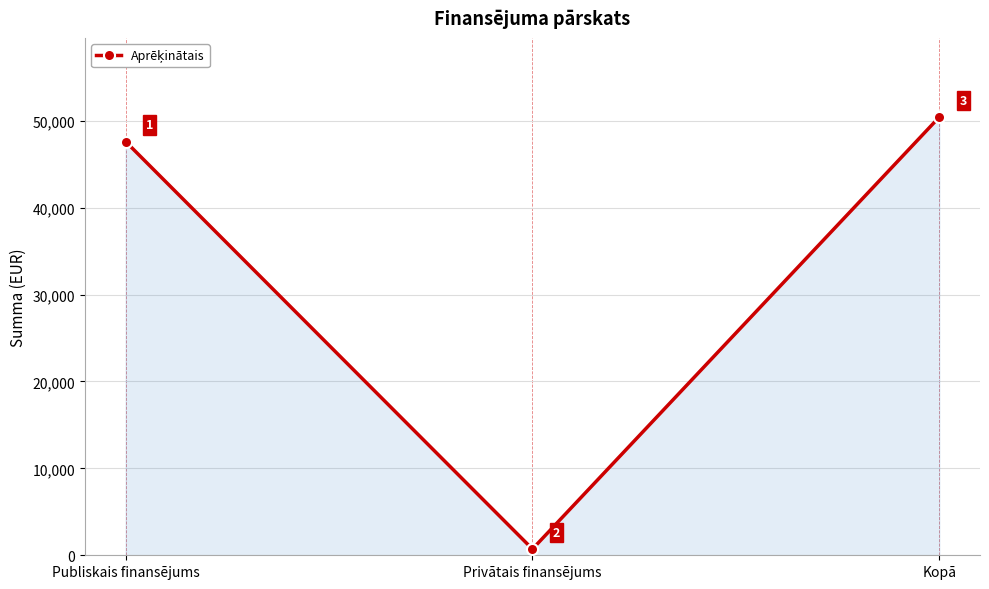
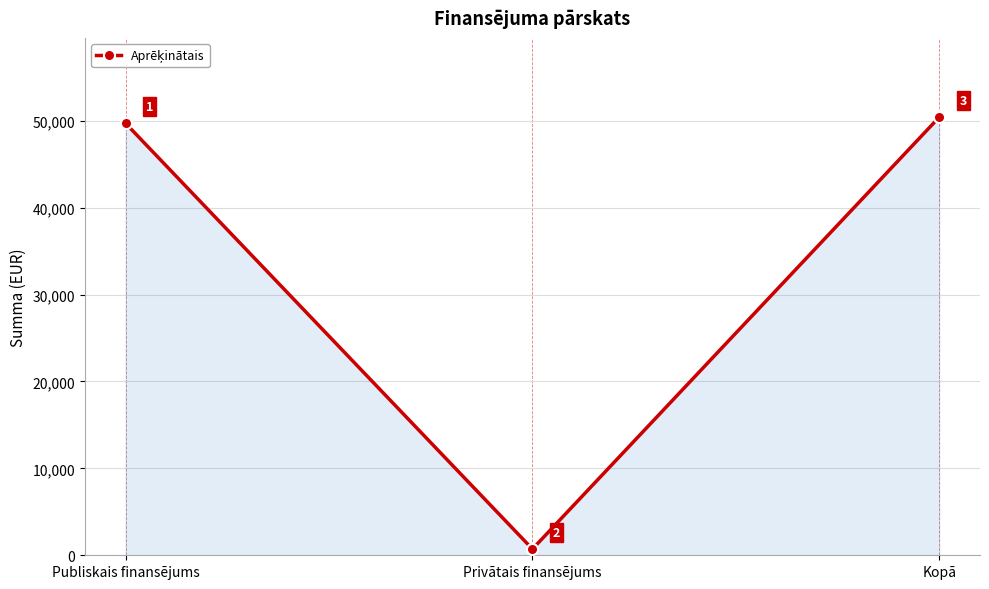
Publiskais finansējums: 48,000 -> 50,000
